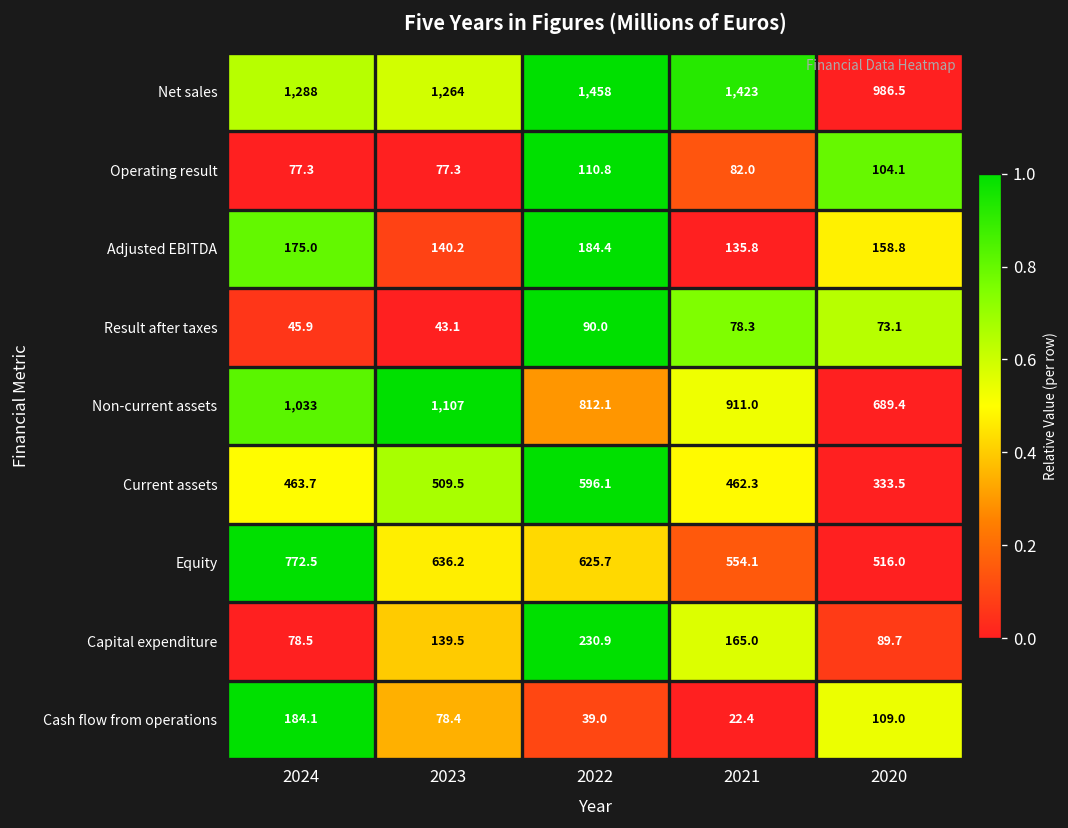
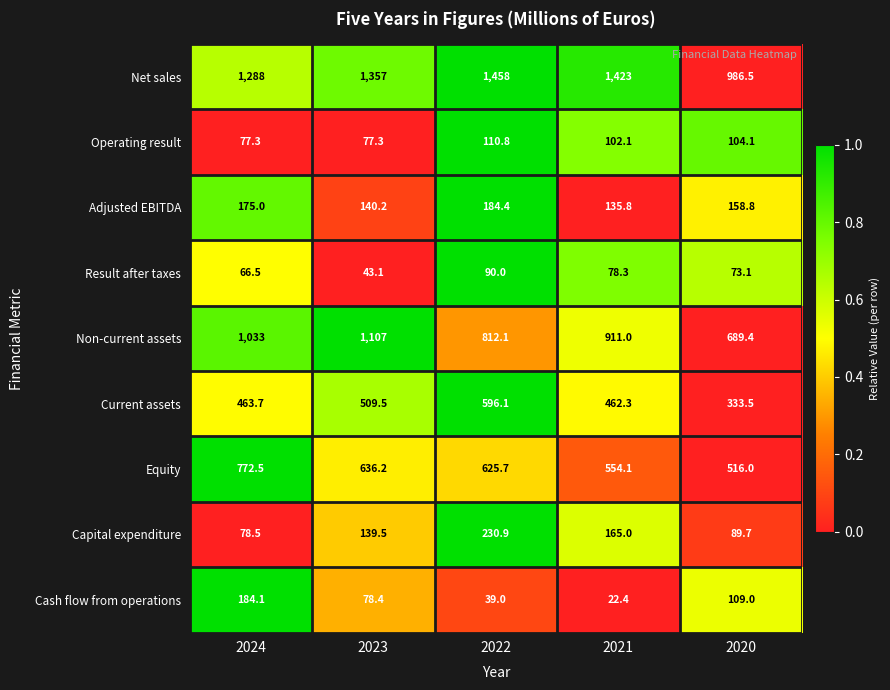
Net sales, 2023: 1,264 -> 1,357
Operating result, 2021: 82.0 -> 102.1
Result after taxes, 2024: 45.9 -> 66.5
